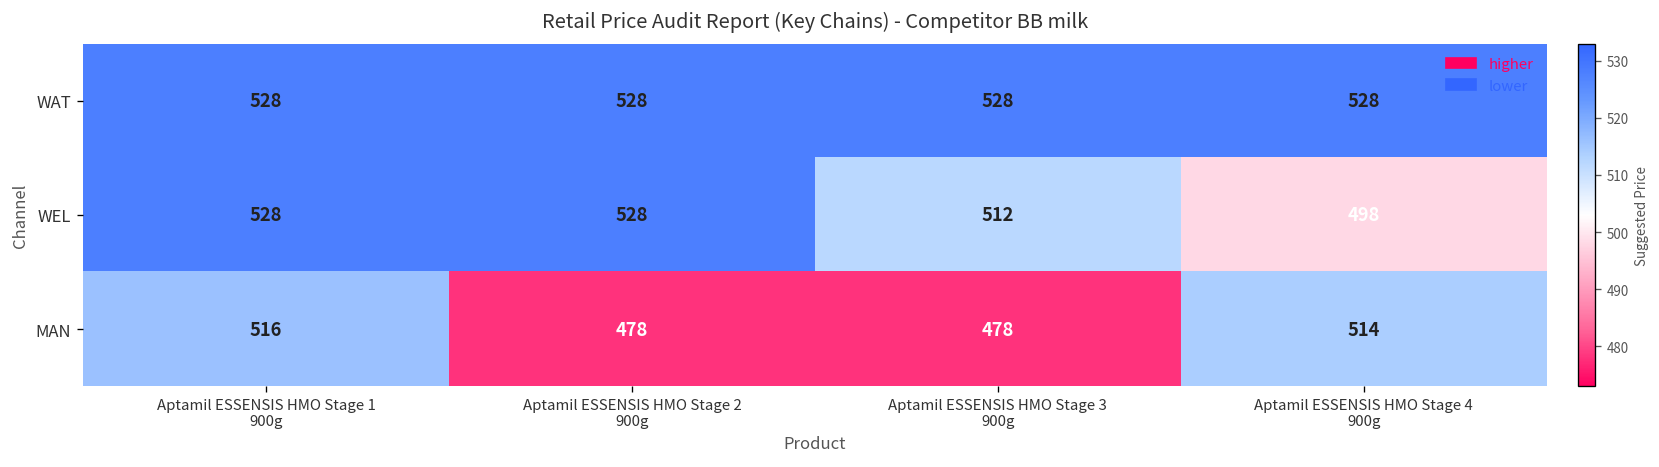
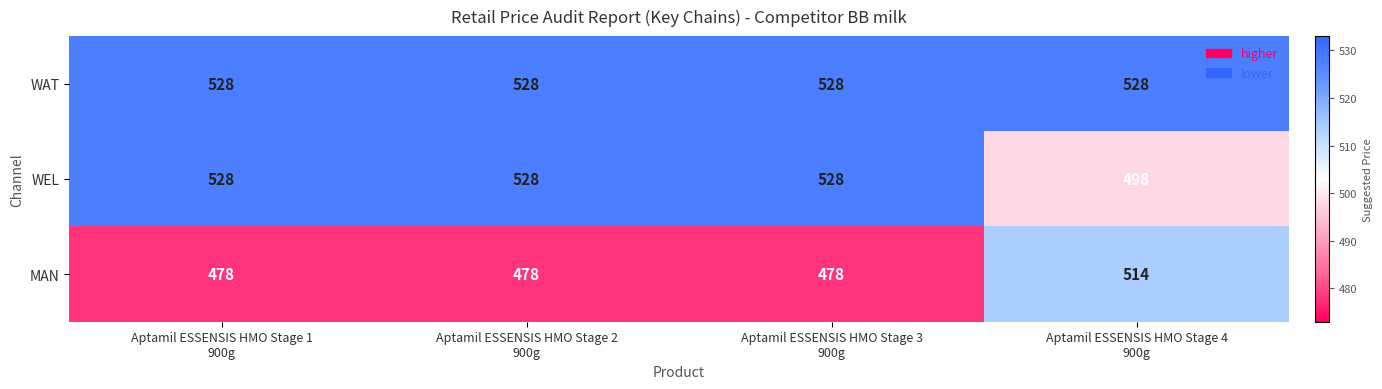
WEL, Aptamil ESSENSIS HMO Stage 3 900g: 512 -> 528
MAN, Aptamil ESSENSIS HMO Stage 1 900g: 516 -> 478
